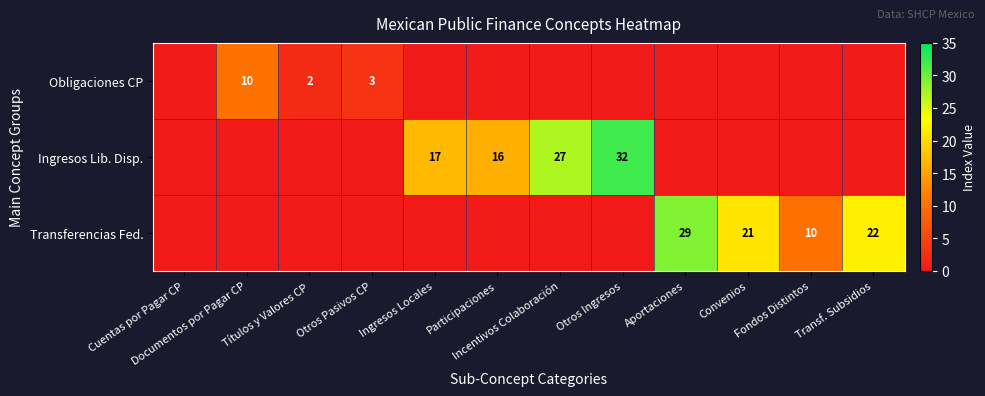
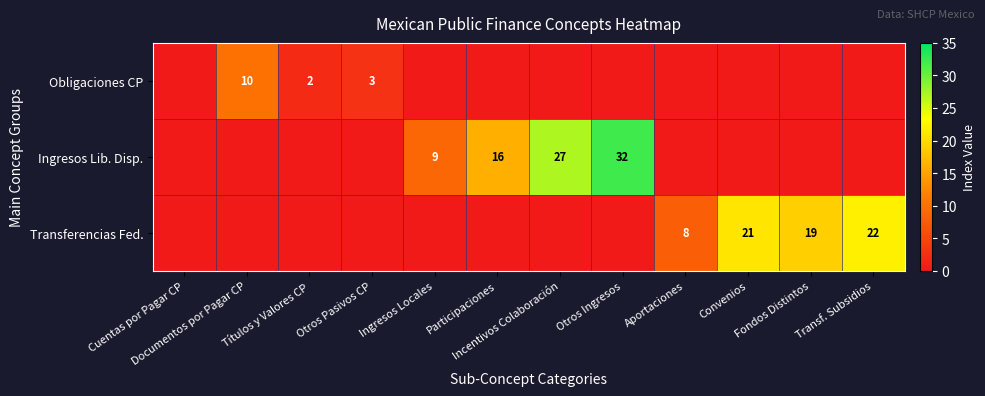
Ingresos Lib. Disp., Ingresos Locales: 17 -> 9
Transferencias Fed., Aportaciones: 29 -> 8
Transferencias Fed., Fondos Distintos: 10 -> 19
